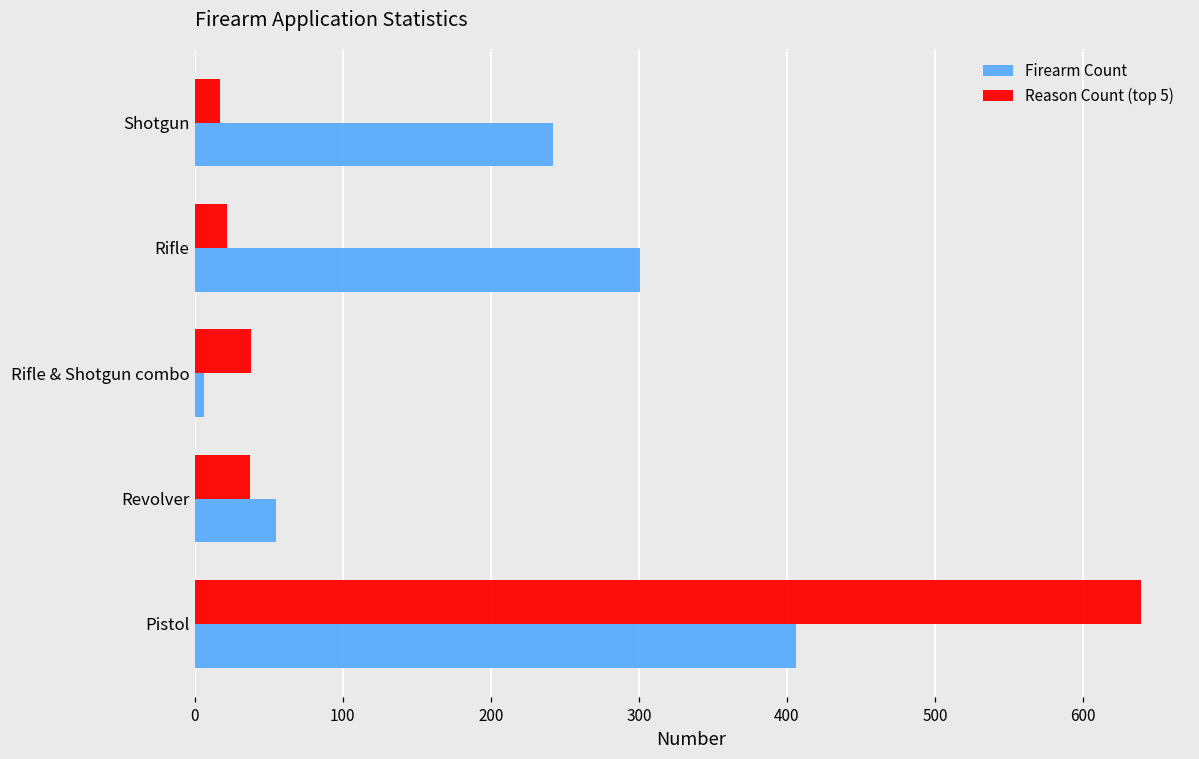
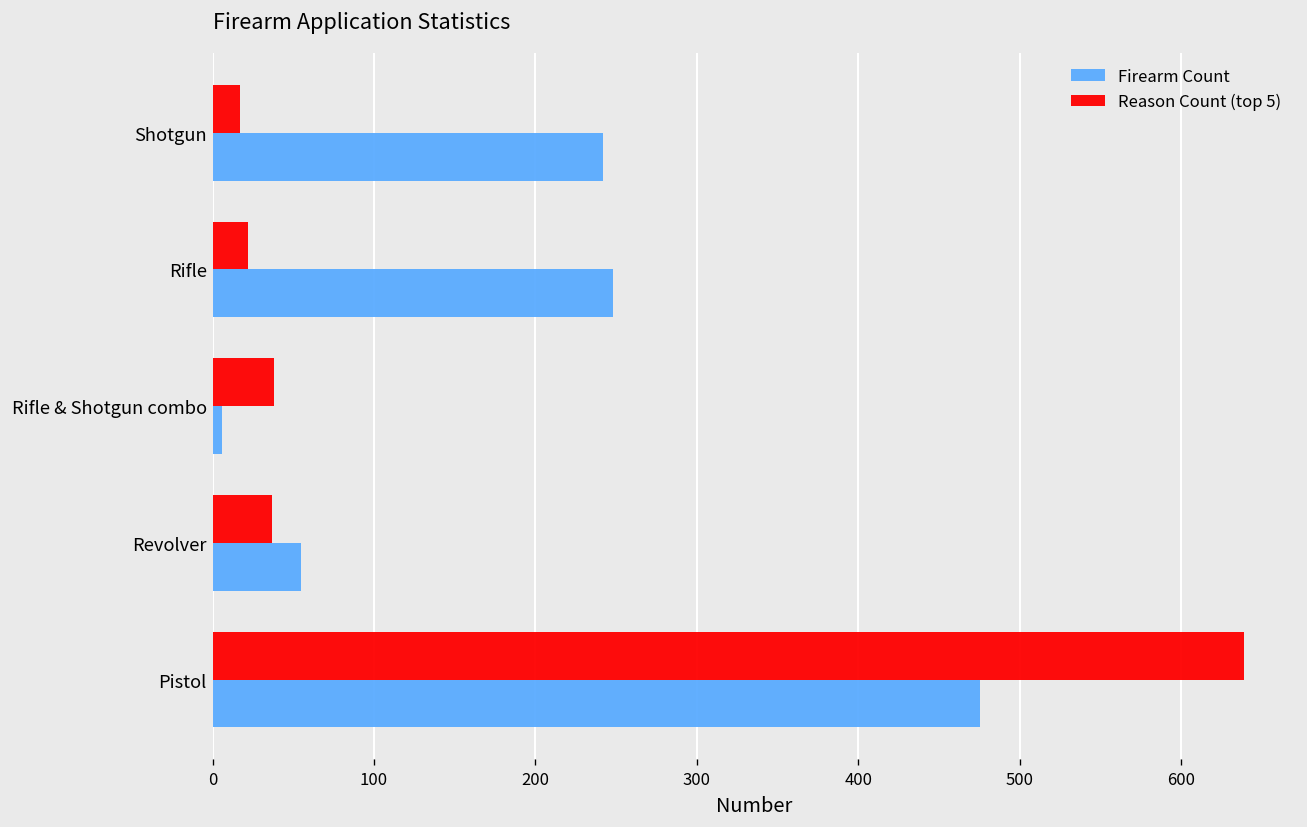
Firearm Count, Rifle: 301 -> 248
Firearm Count, Pistol: 406 -> 475
